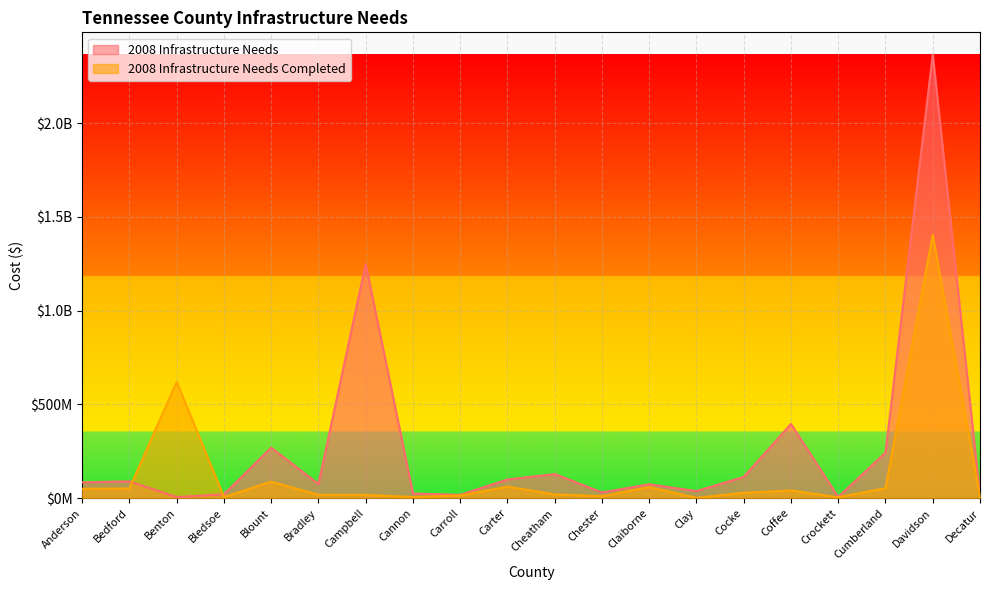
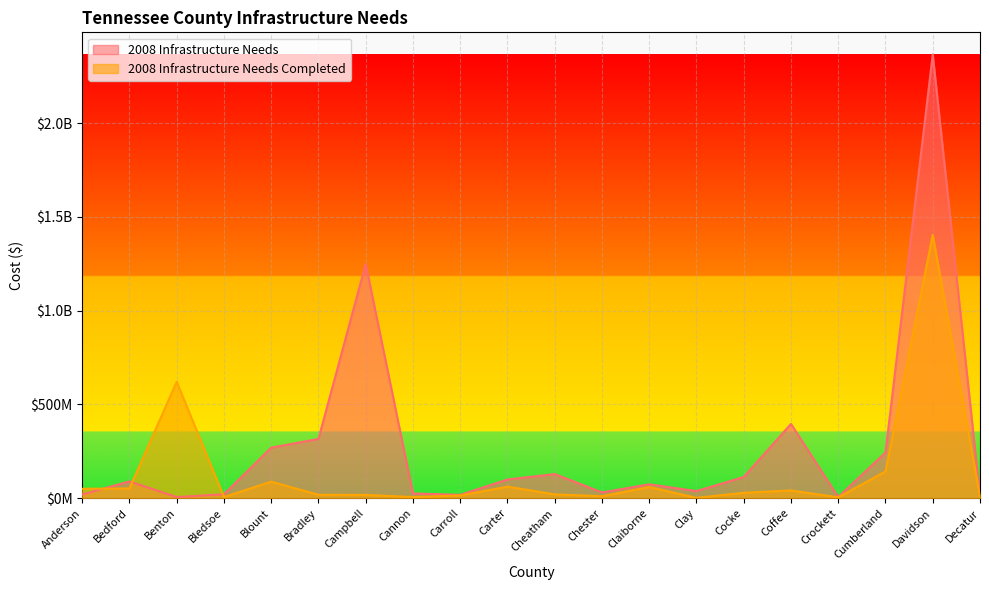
2008 Infrastructure Needs, Anderson: $80000000 -> $20000000
2008 Infrastructure Needs, Bradley: $80000000 -> $320000000
2008 Infrastructure Needs Completed, Cumberland: $50000000 -> $140000000
